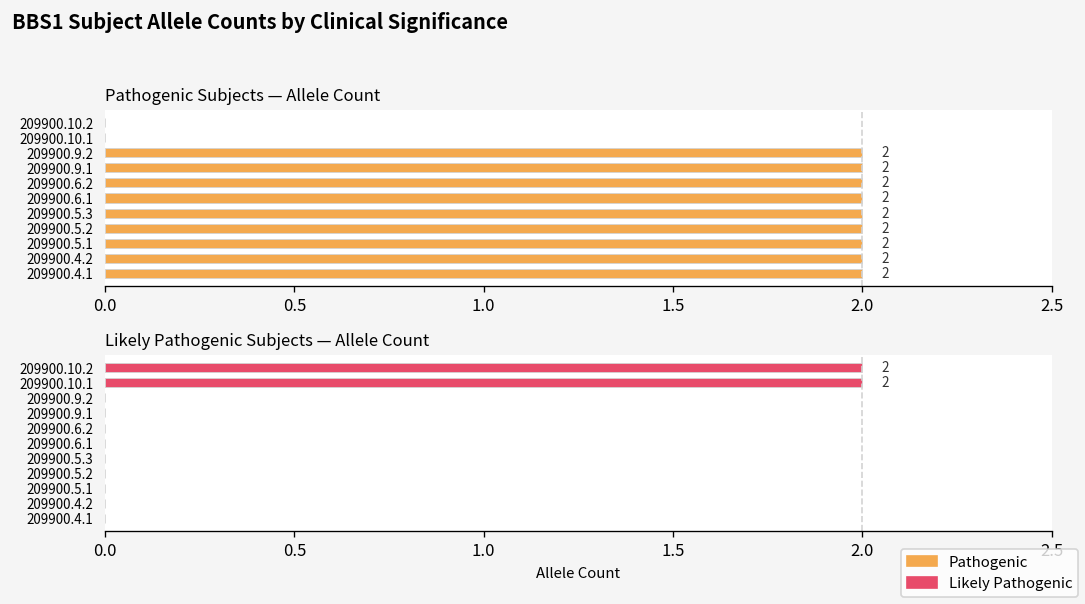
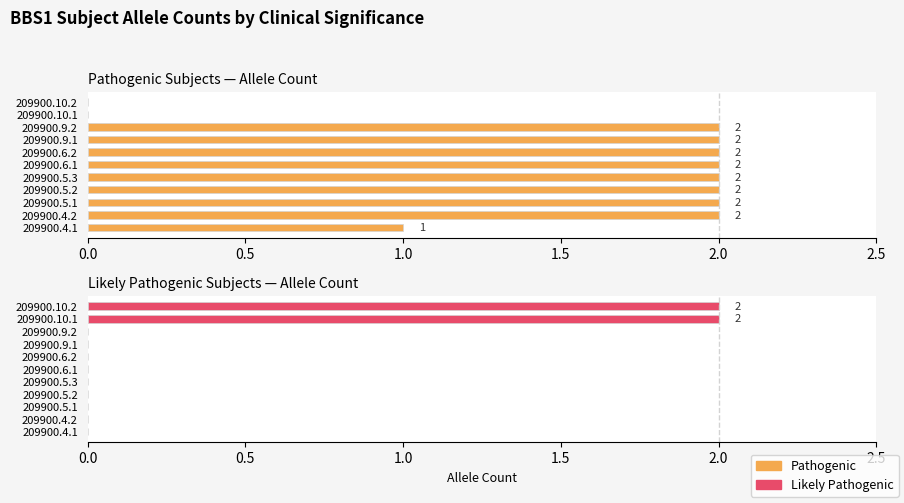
Pathogenic Subjects — Allele Count, 209900.4.1: 2 -> 1
